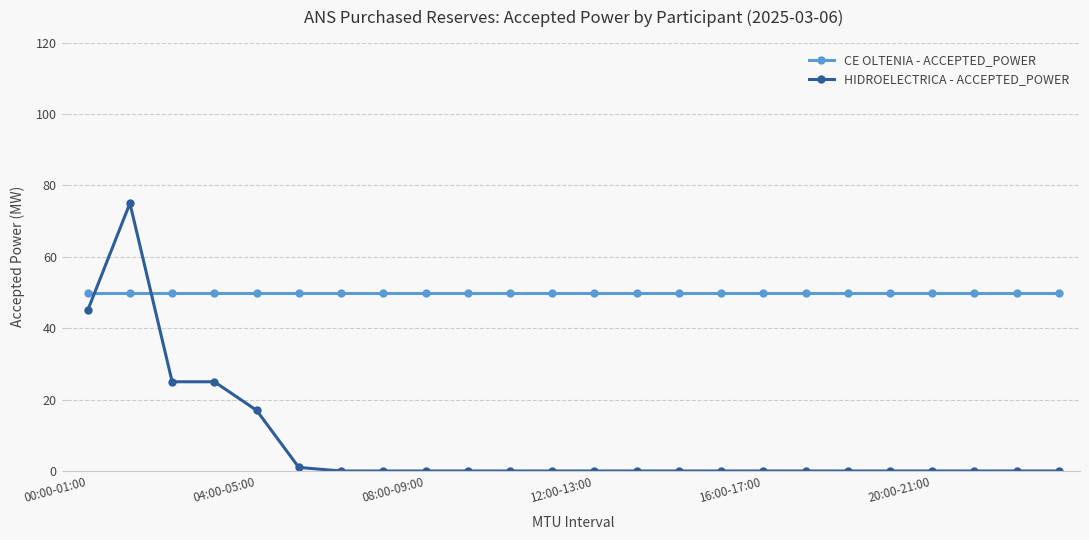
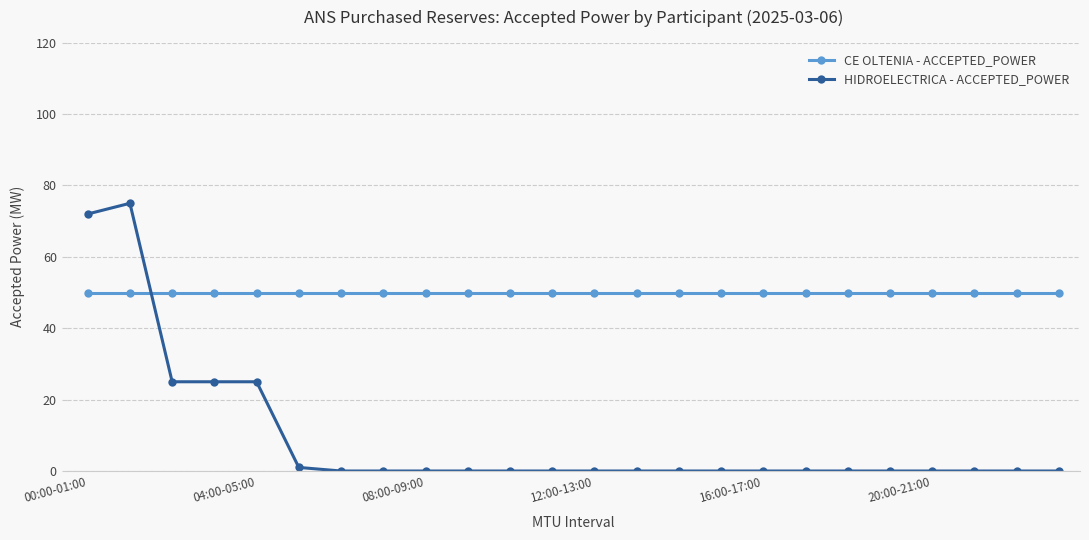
HIDROELECTRICA - ACCEPTED_POWER, 00:00-01:00: 45 -> 72
HIDROELECTRICA - ACCEPTED_POWER, 04:00-05:00: 17 -> 25
